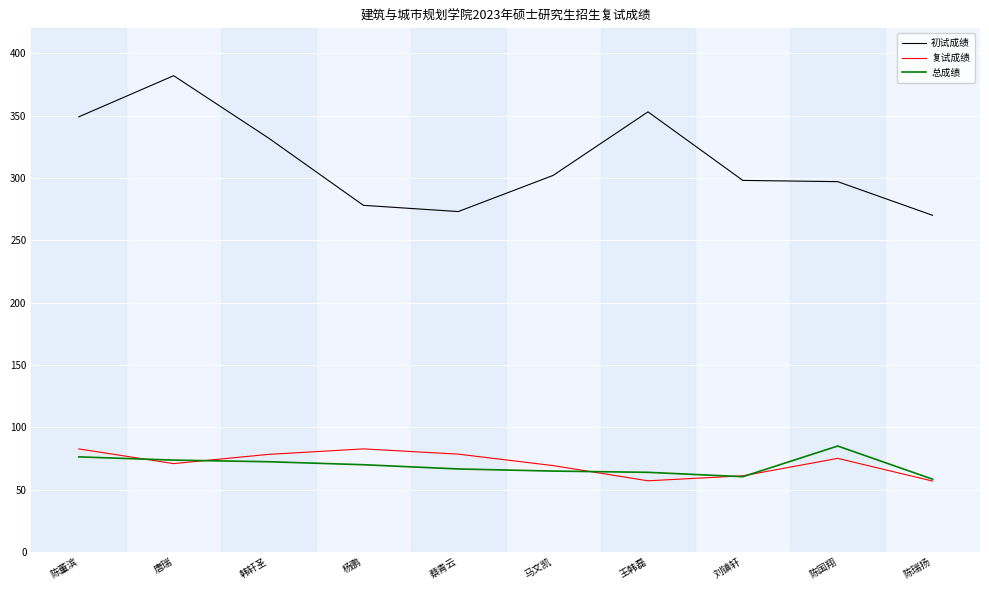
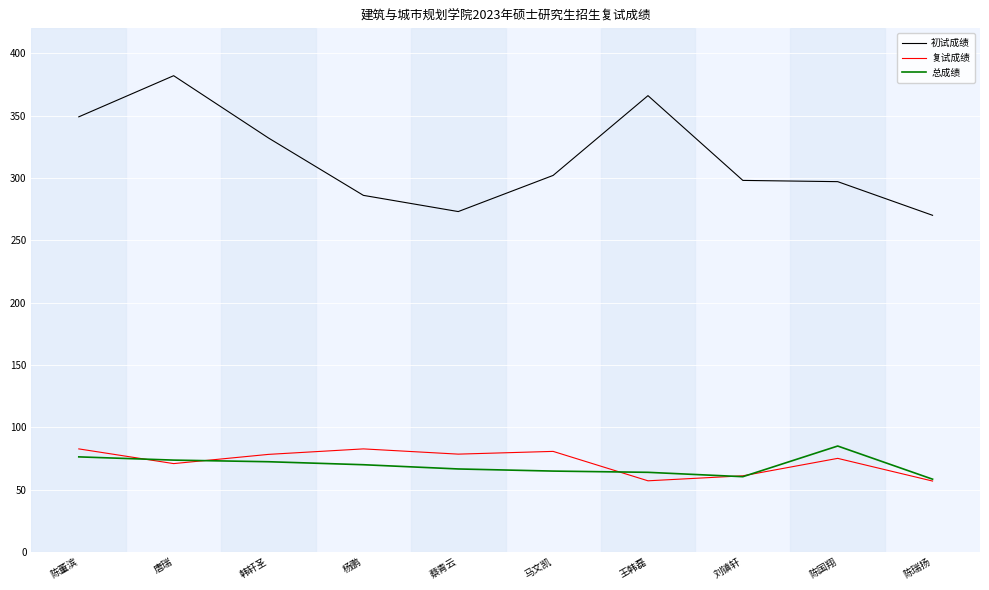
初试成绩, 杨鹏: 278 -> 286
复试成绩, 马文凯: 69 -> 81
初试成绩, 王韩磊: 353 -> 366
